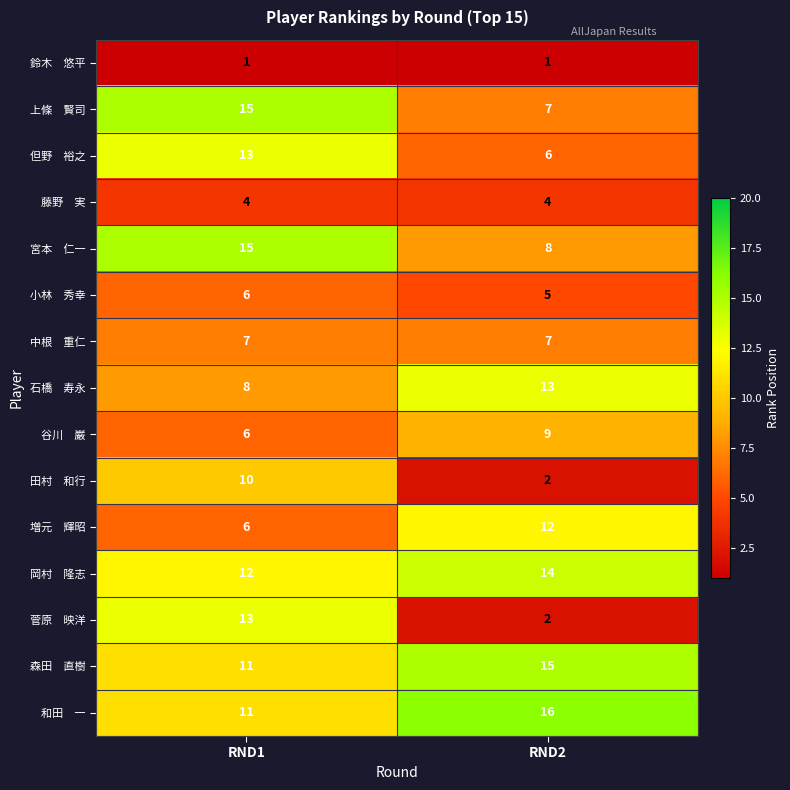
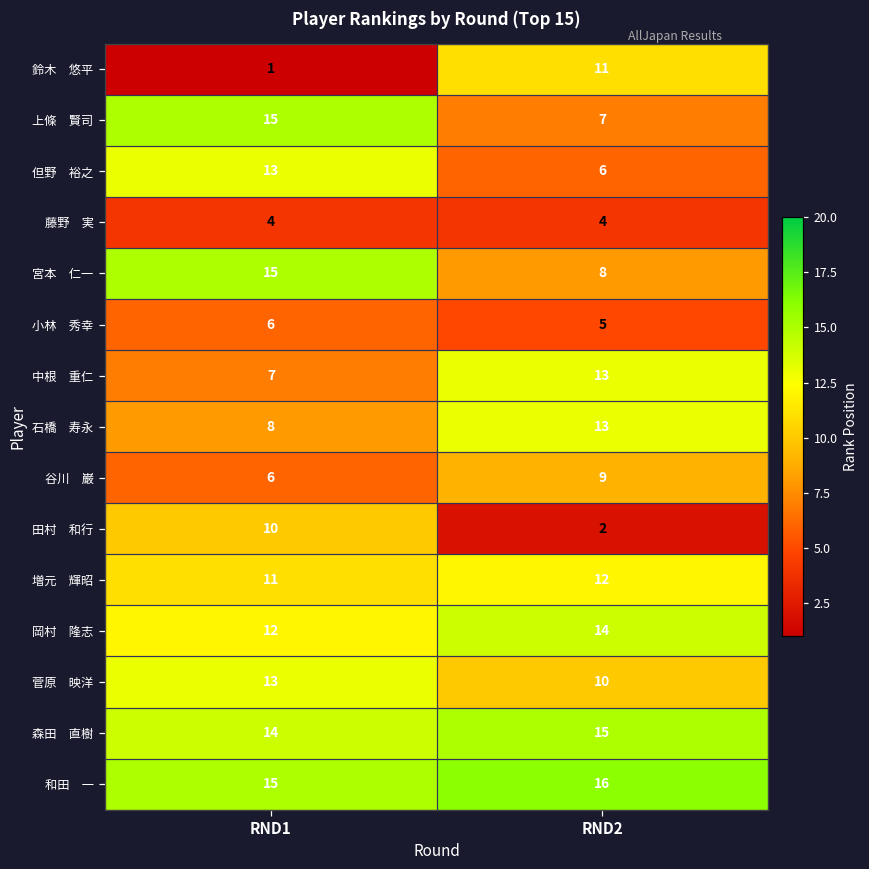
鈴木 悠平, RND2: 1 -> 11
中根 重仁, RND2: 7 -> 13
増元 輝昭, RND1: 6 -> 11
菅原 映洋, RND2: 2 -> 10
森田 直樹, RND1: 11 -> 14
和田 一, RND1: 11 -> 15
